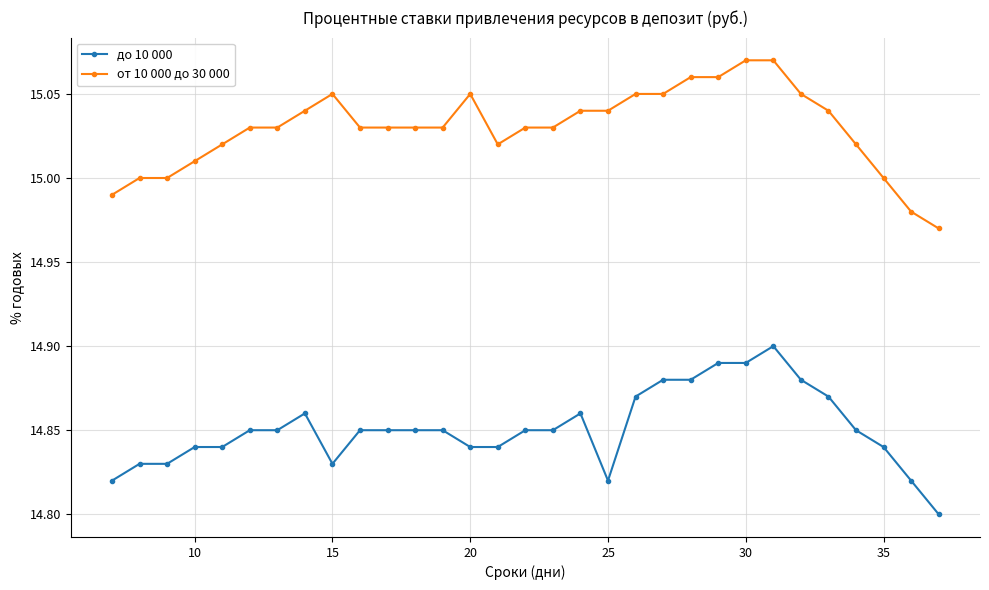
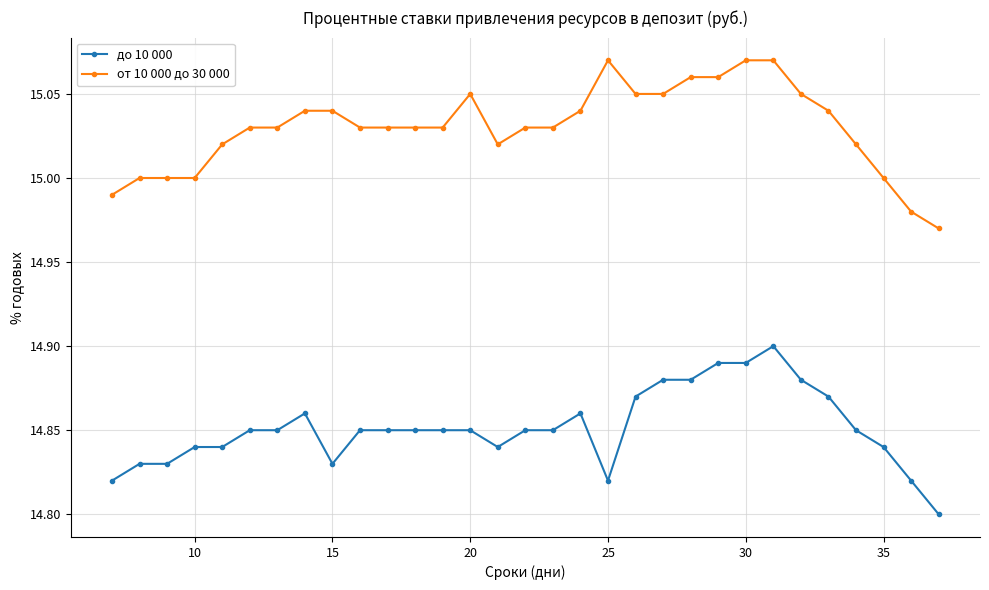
от 10 000 до 30 000, 10: 15.01 -> 15.00
от 10 000 до 30 000, 15: 15.05 -> 15.04
до 10 000, 20: 14.84 -> 14.85
от 10 000 до 30 000, 25: 15.04 -> 15.07
